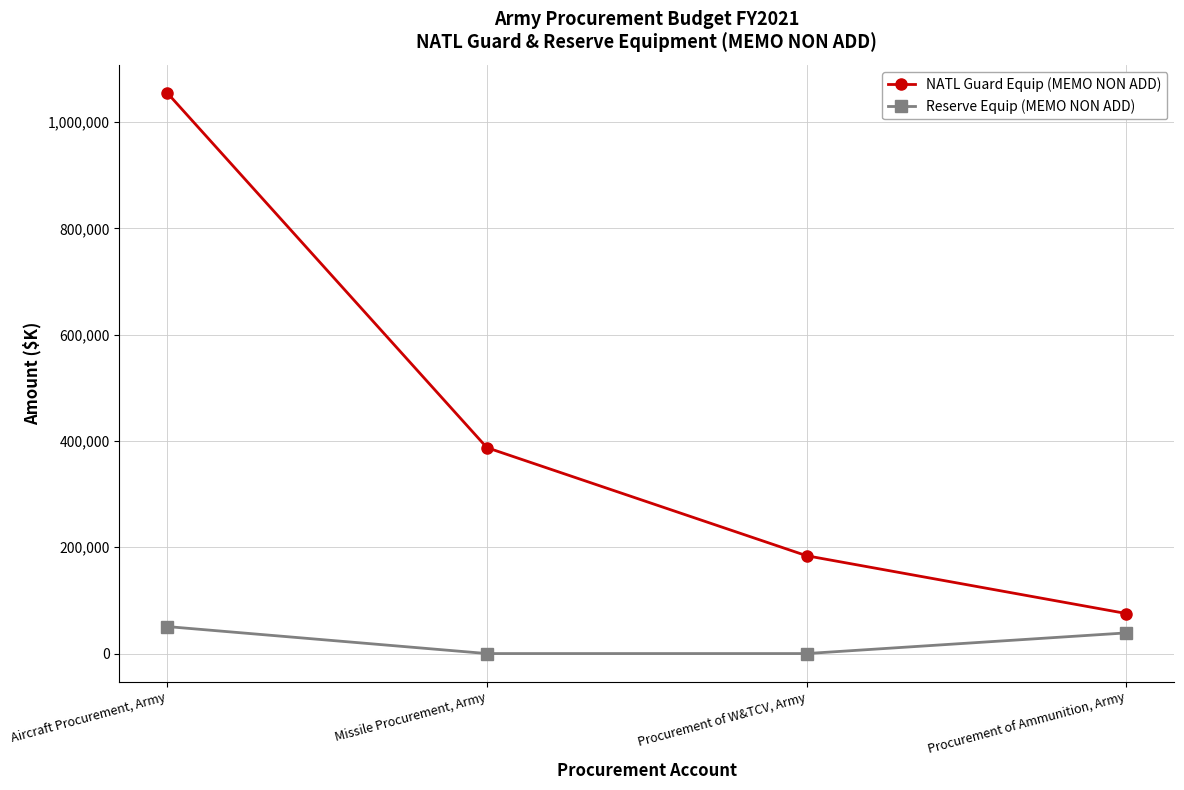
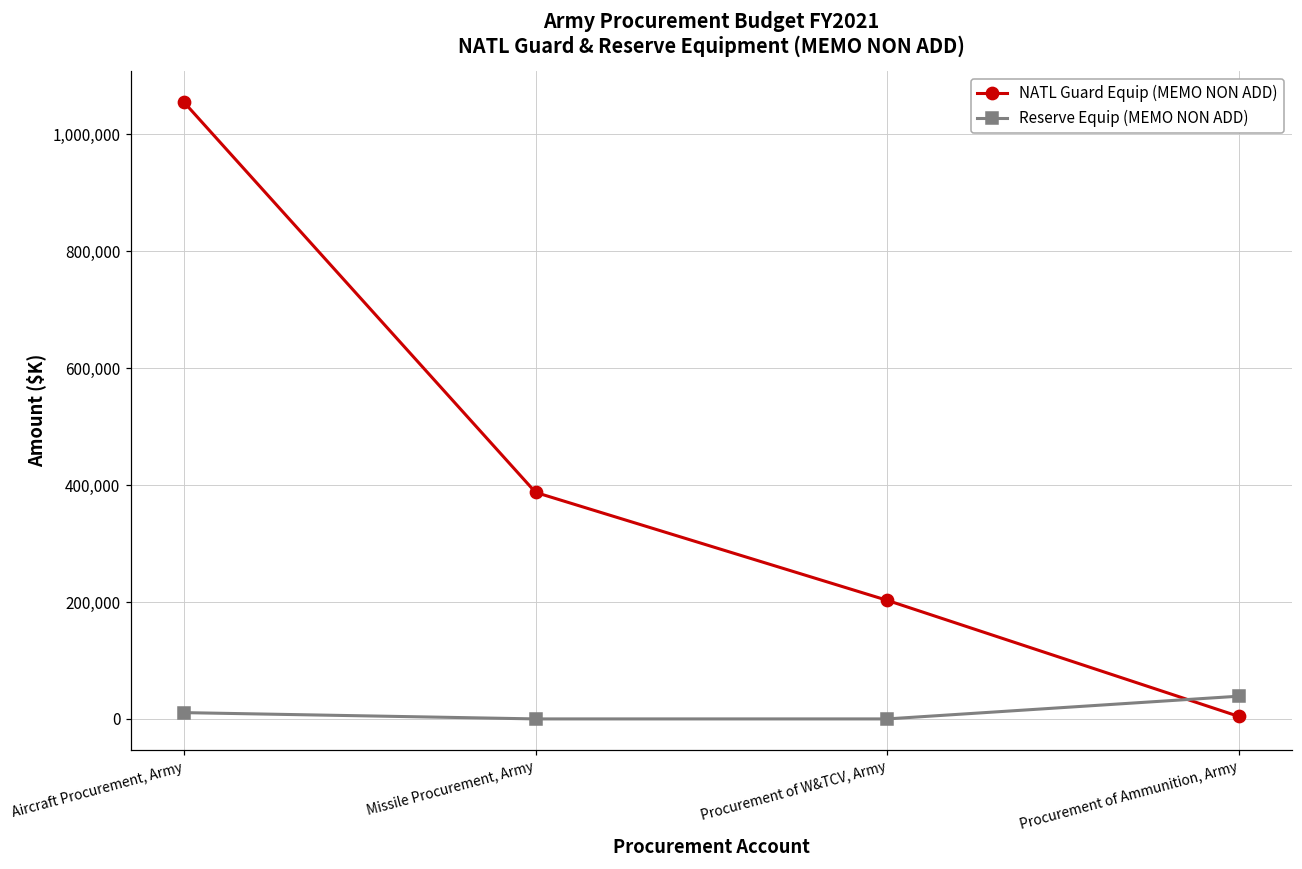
Reserve Equip (MEMO NON ADD), Aircraft Procurement, Army: 50,000 -> 10,000
NATL Guard Equip (MEMO NON ADD), Procurement of W&TCV, Army: 180,000 -> 200,000
NATL Guard Equip (MEMO NON ADD), Procurement of Ammunition, Army: 80,000 -> 0
